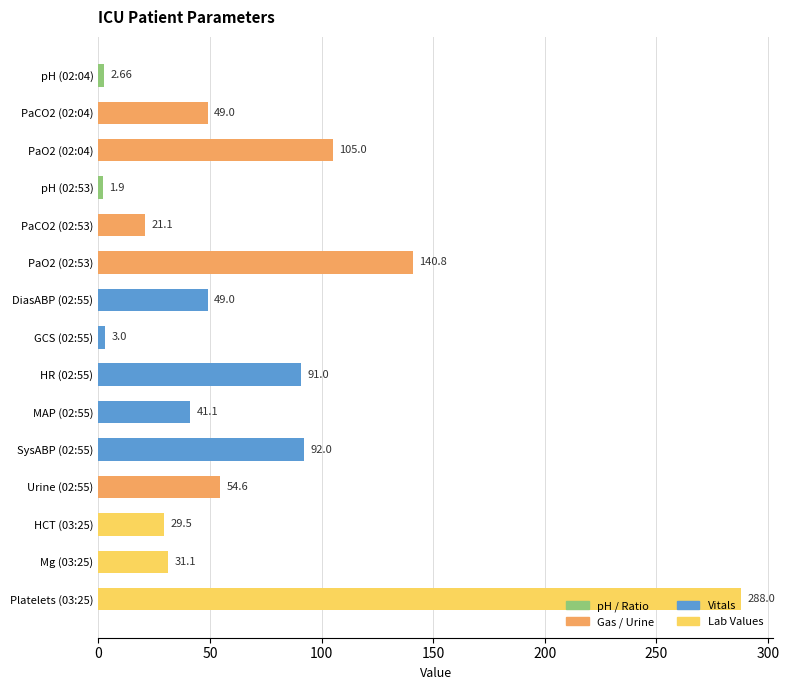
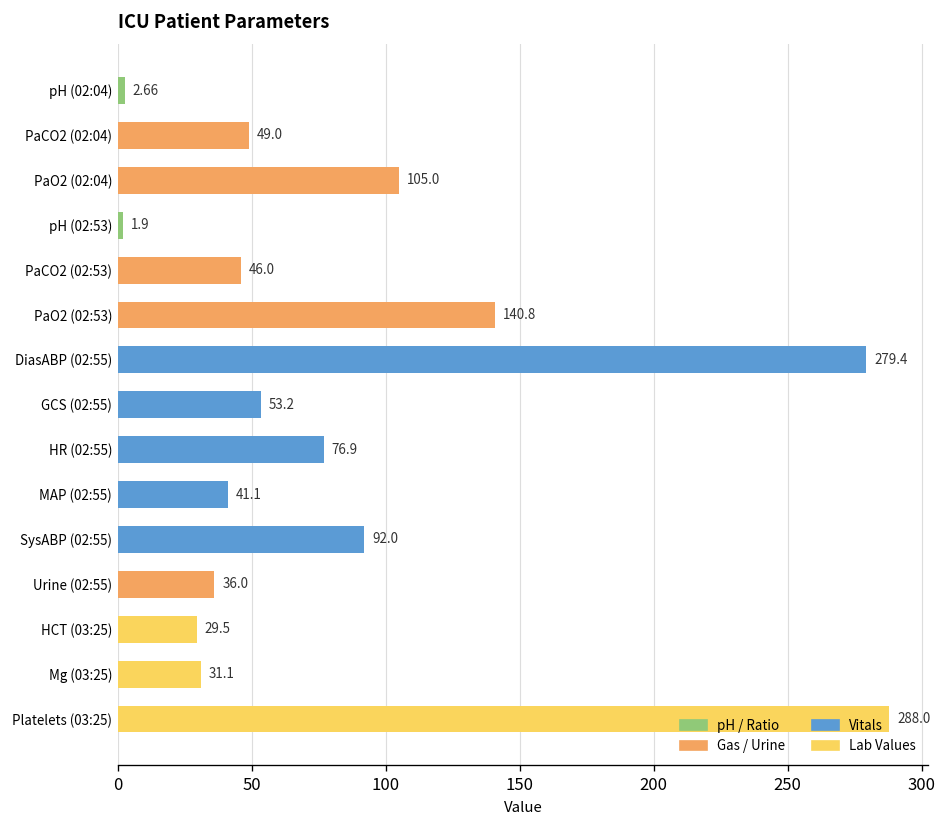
PaCO2 (02:53): 21.1 -> 46.0
DiasABP (02:55): 49.0 -> 279.4
GCS (02:55): 3.0 -> 53.2
HR (02:55): 91.0 -> 76.9
Urine (02:55): 54.6 -> 36.0
